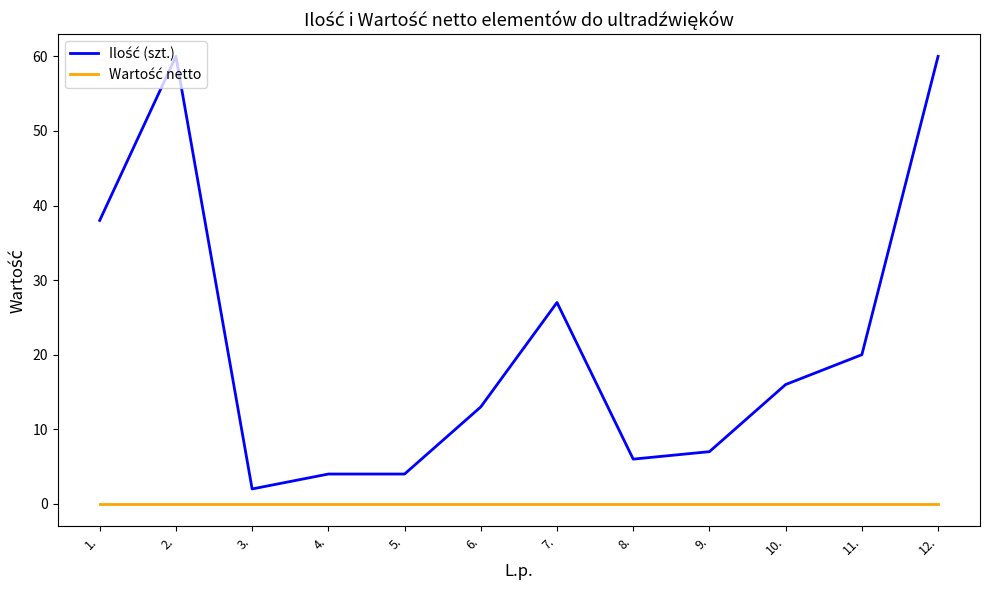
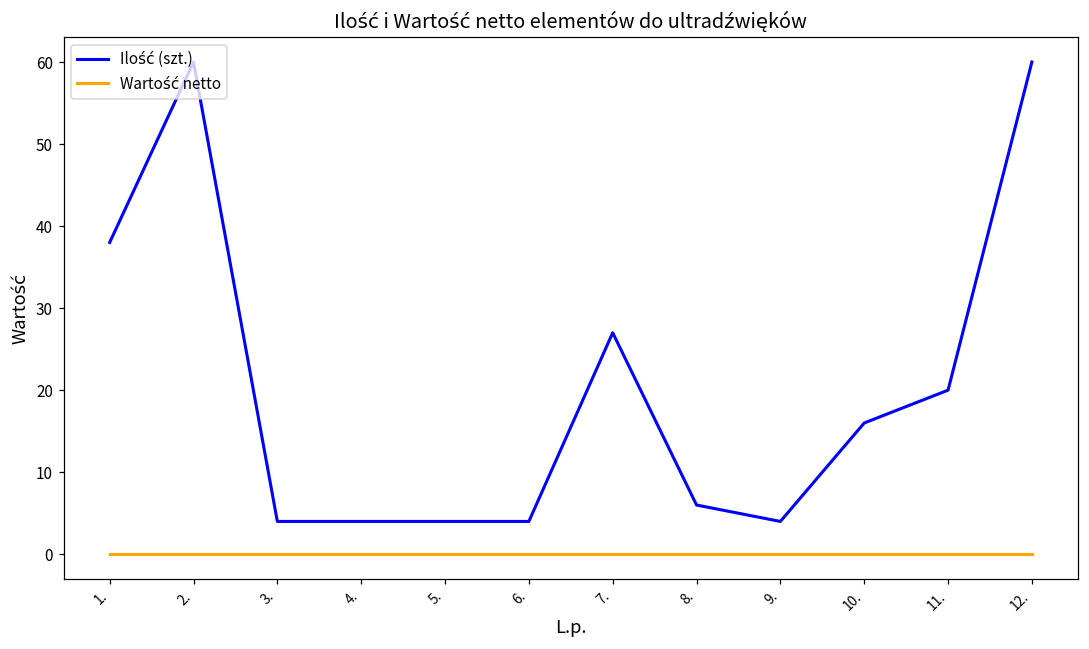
Ilość (szt.), 3.: 2 -> 4
Ilość (szt.), 6.: 13 -> 4
Ilość (szt.), 9.: 7 -> 4
